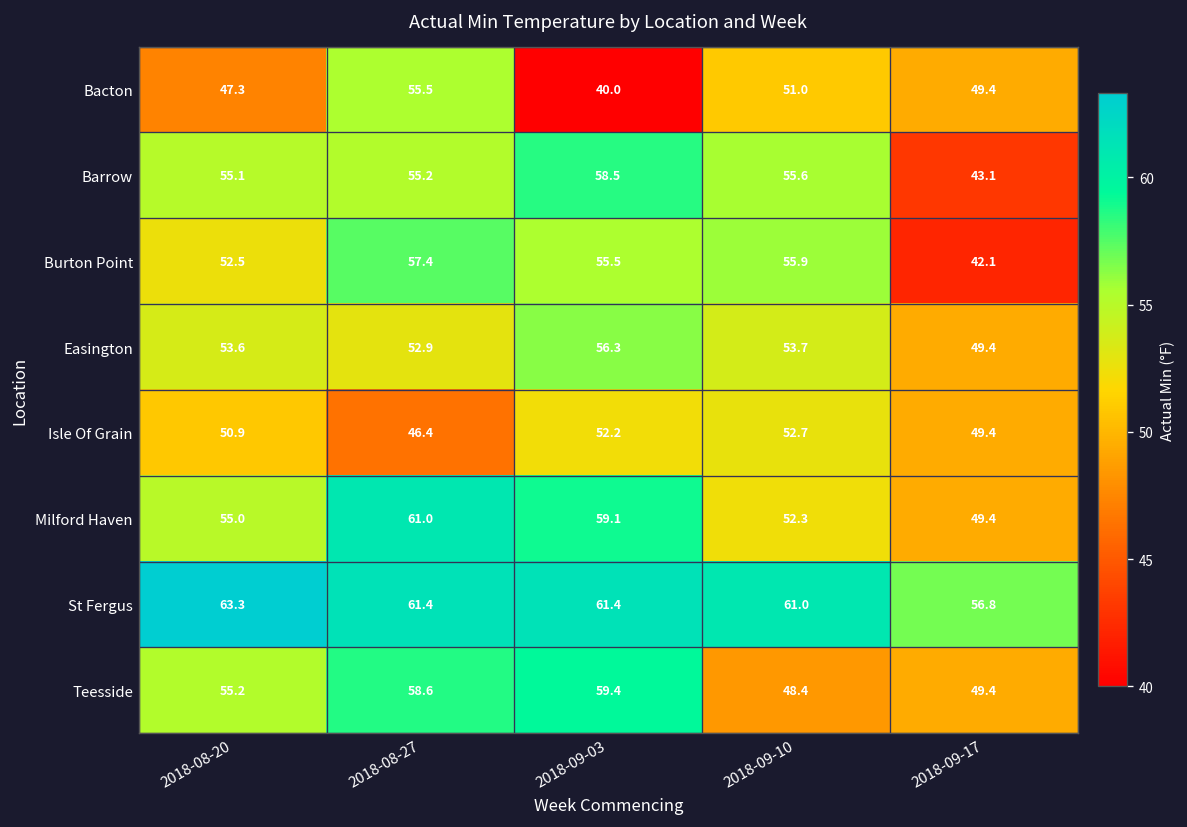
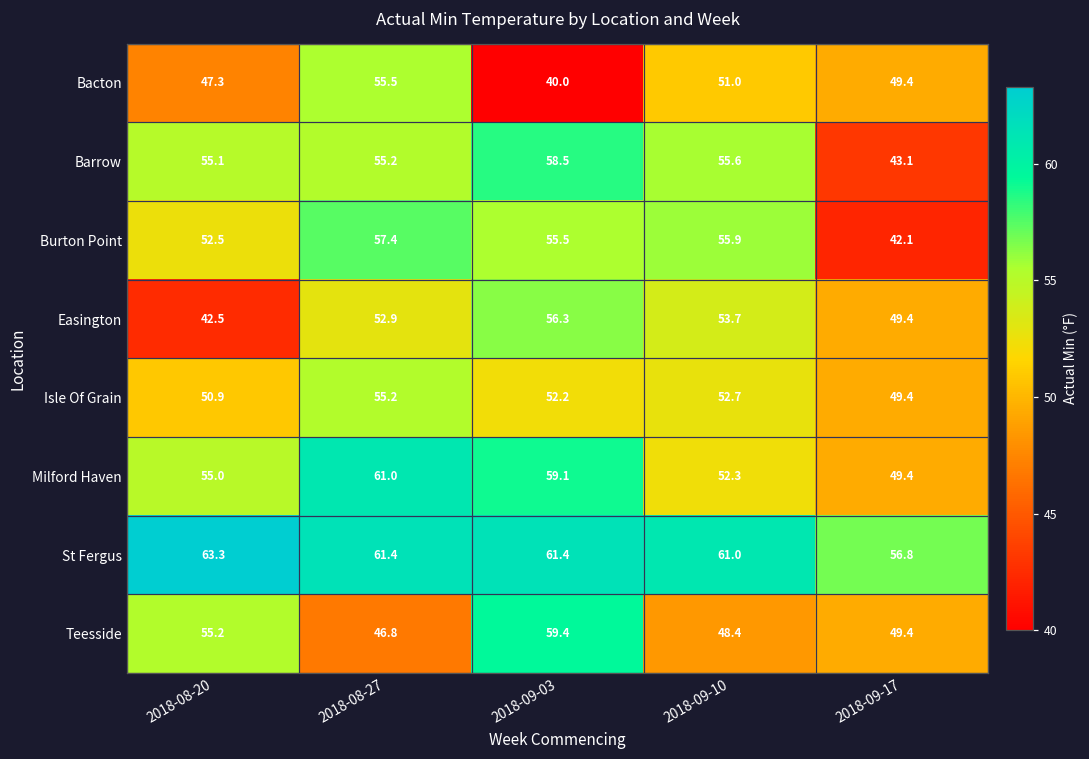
Easington, 2018-08-20: 53.6 -> 42.5
Isle Of Grain, 2018-08-27: 46.4 -> 55.2
Teesside, 2018-08-27: 58.6 -> 46.8
